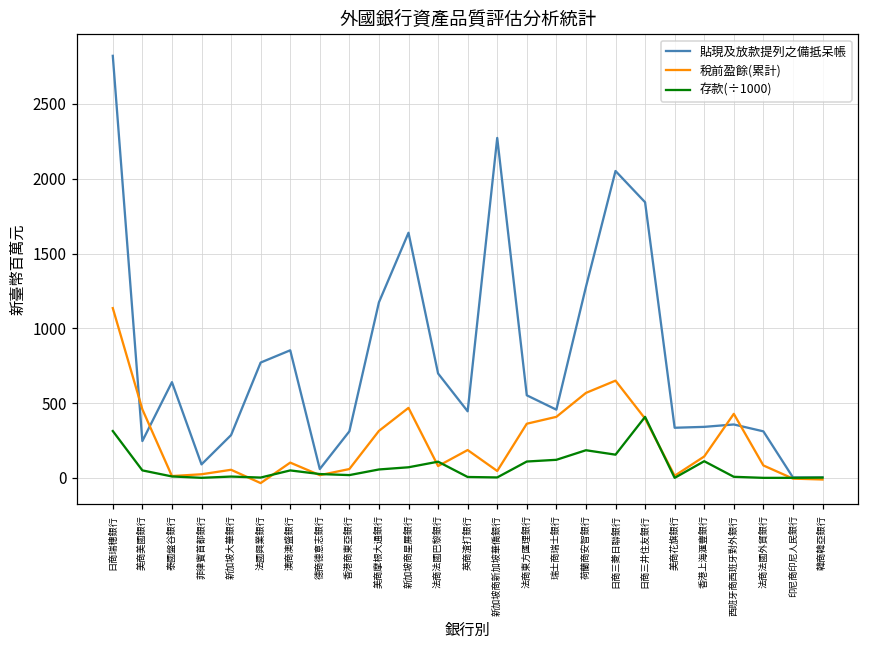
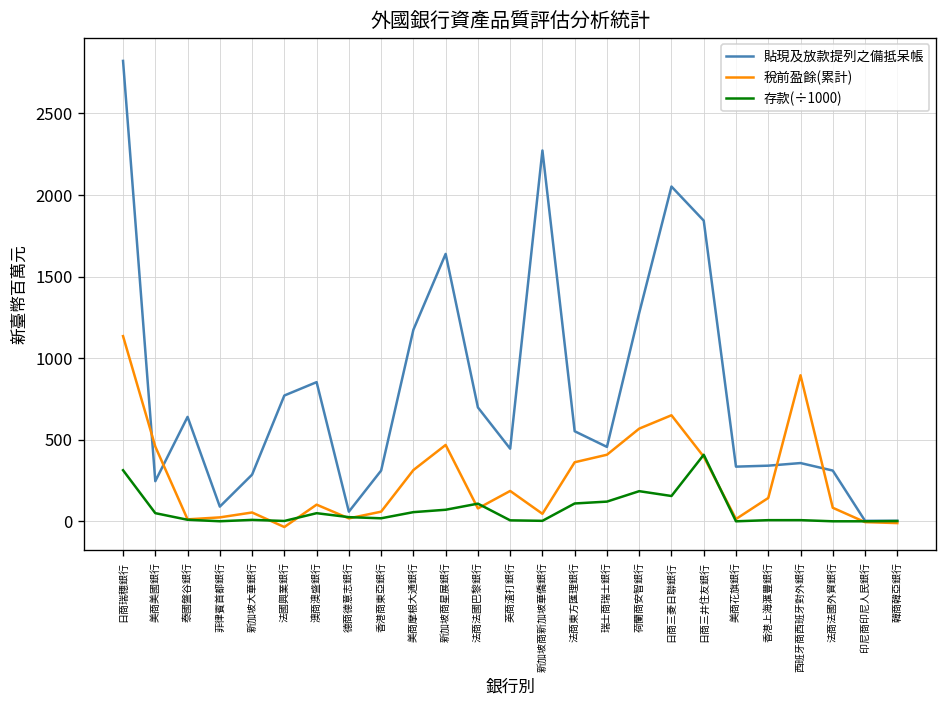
存款(÷1000), 香港上海滙豐銀行: 110 -> 10
稅前盈餘(累計), 西班牙商西班牙對外銀行: 430 -> 900
